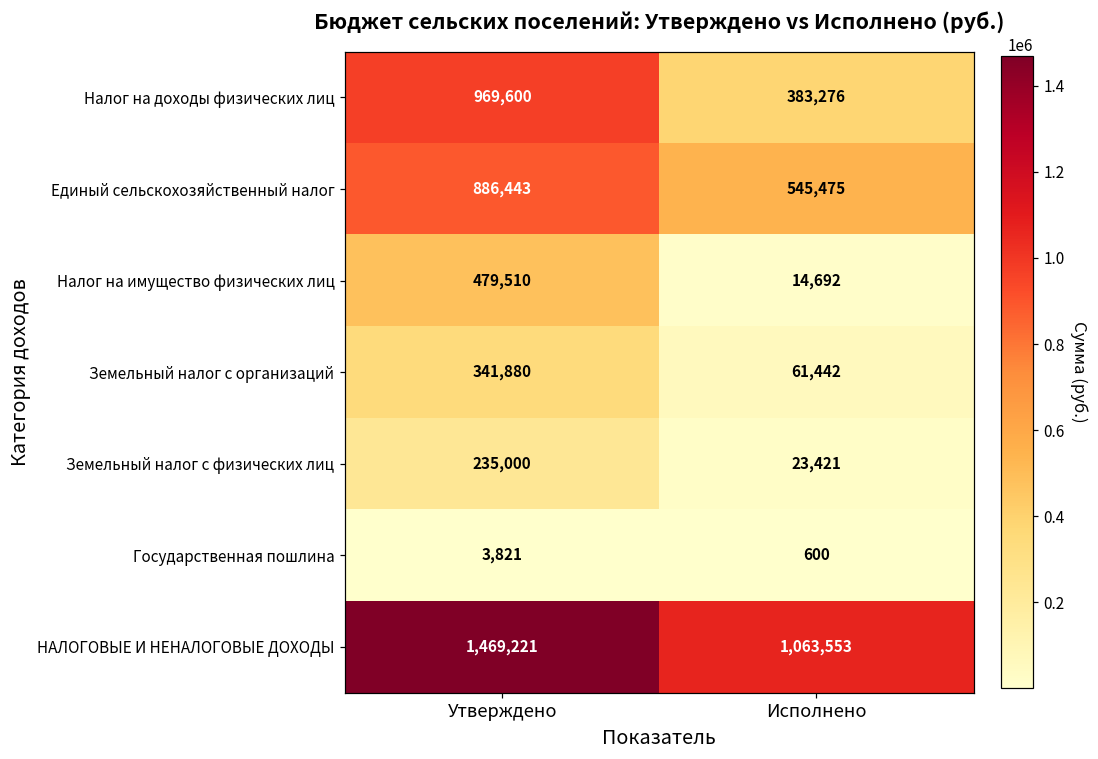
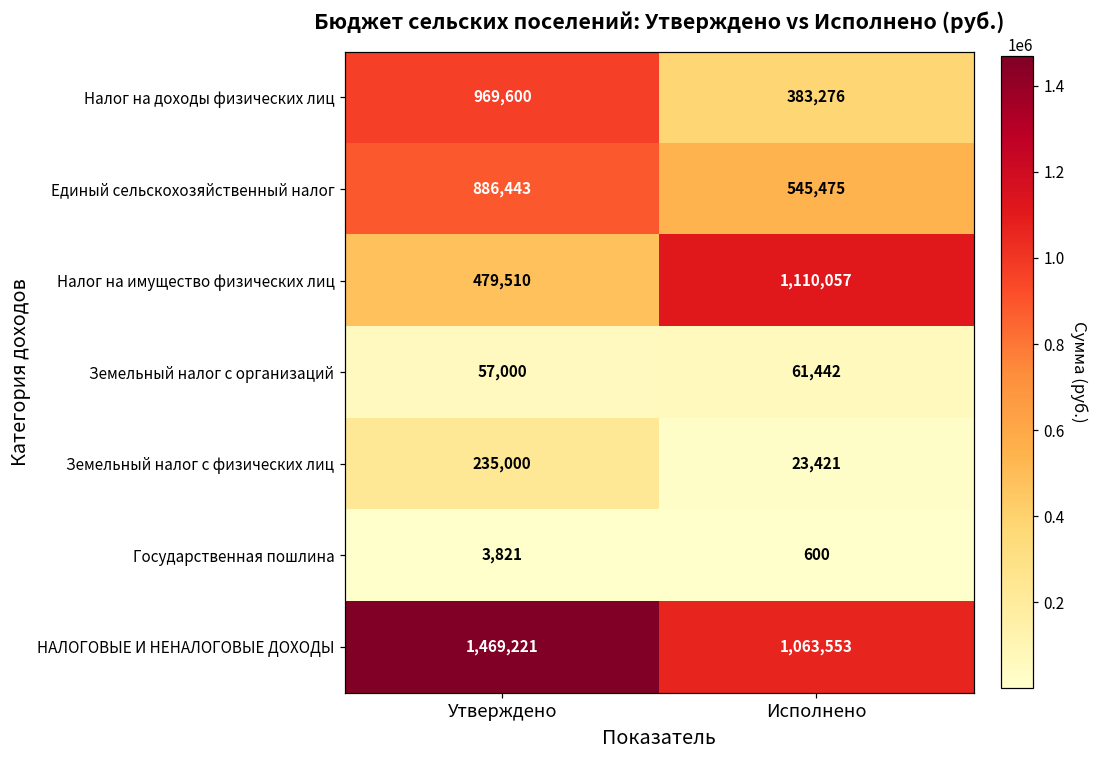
Налог на имущество физических лиц, Исполнено: 14,692 -> 1,110,057
Земельный налог с организаций, Утверждено: 341,880 -> 57,000
